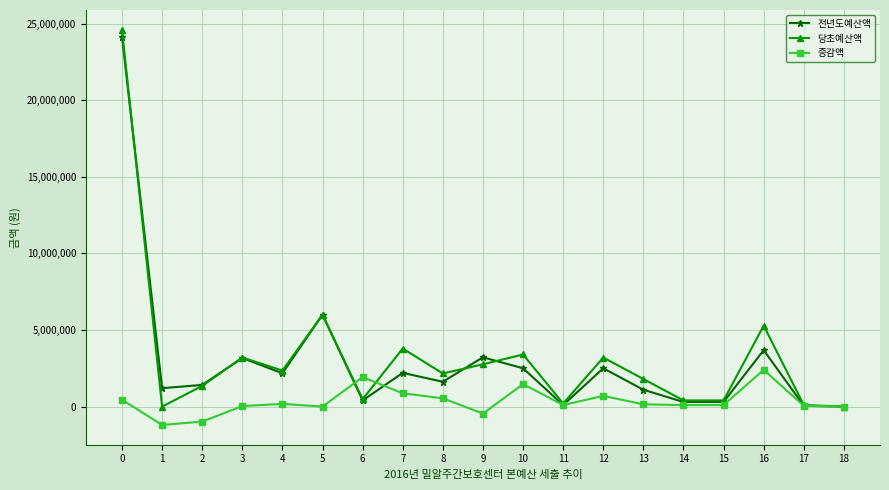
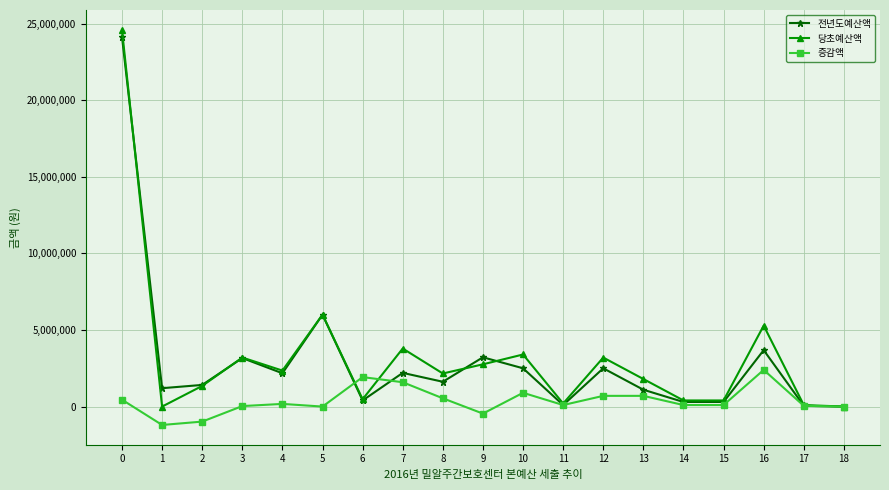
증감액, 7: 900,000 -> 1,600,000
증감액, 10: 1,500,000 -> 900,000
증감액, 13: 100,000 -> 700,000
